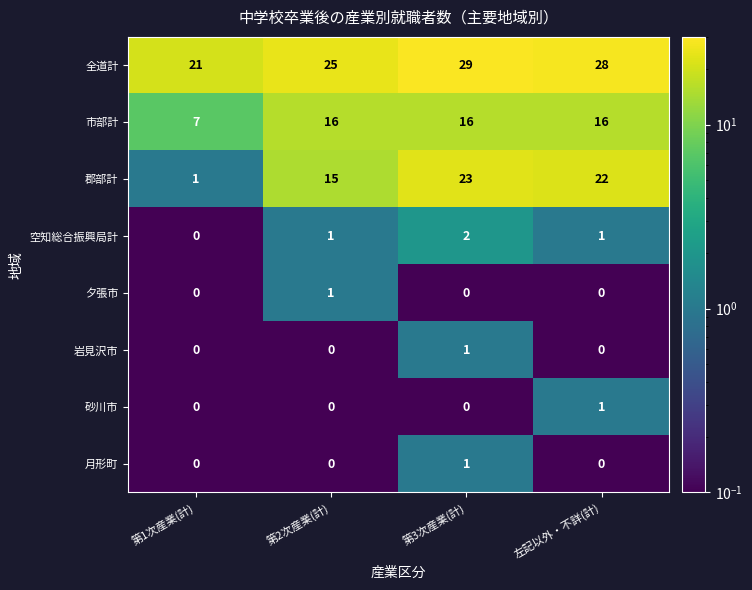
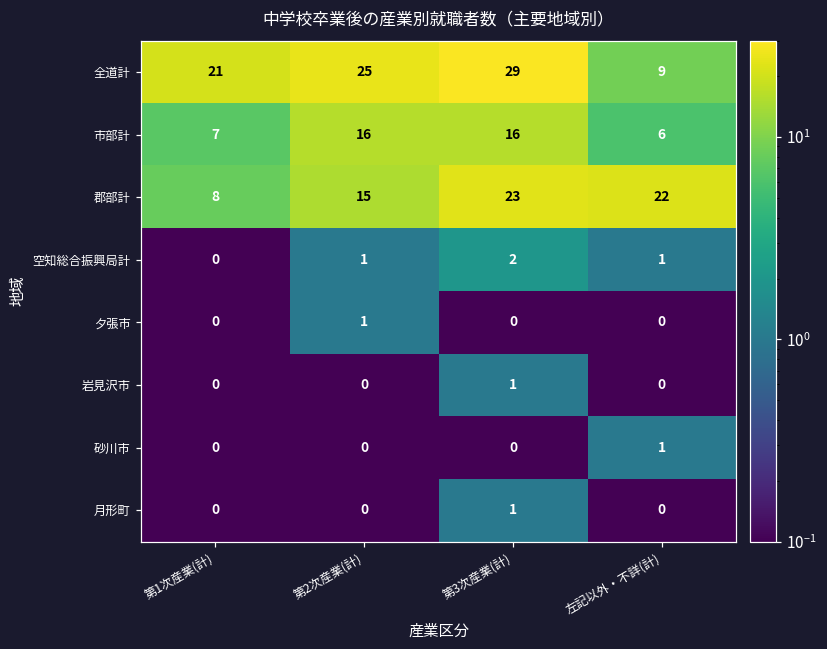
全道計, 左記以外・不詳(計): 28 -> 9
市部計, 左記以外・不詳(計): 16 -> 6
郡部計, 第1次産業(計): 1 -> 8
